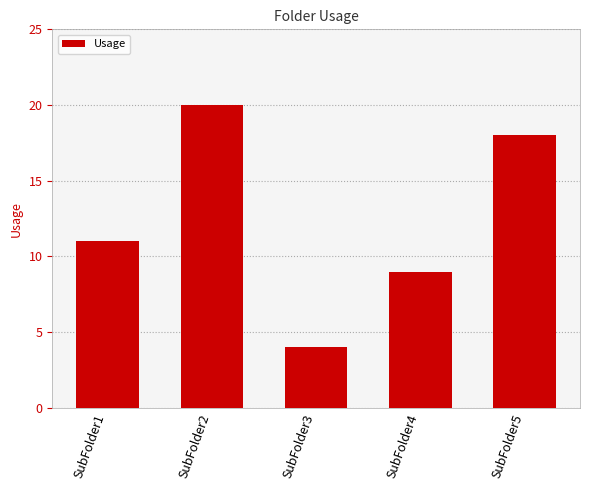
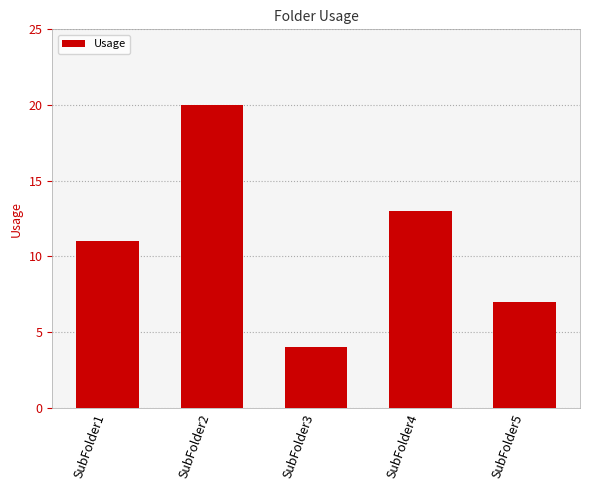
SubFolder4: 9 -> 13
SubFolder5: 18 -> 7
